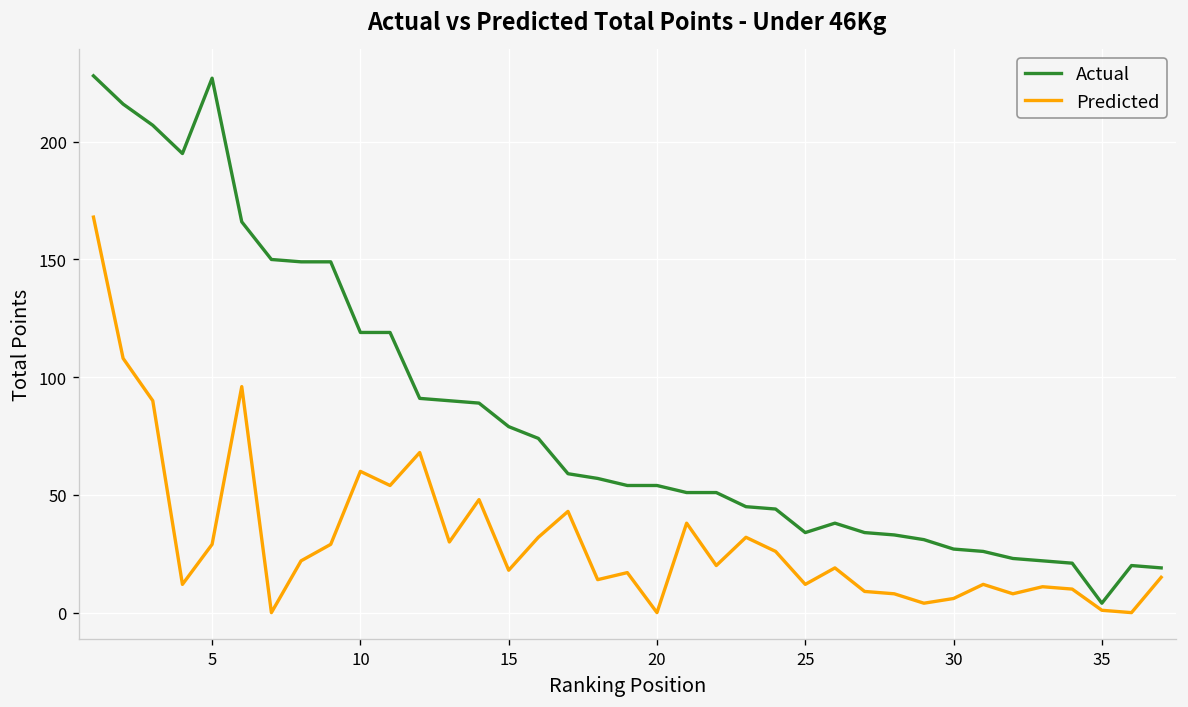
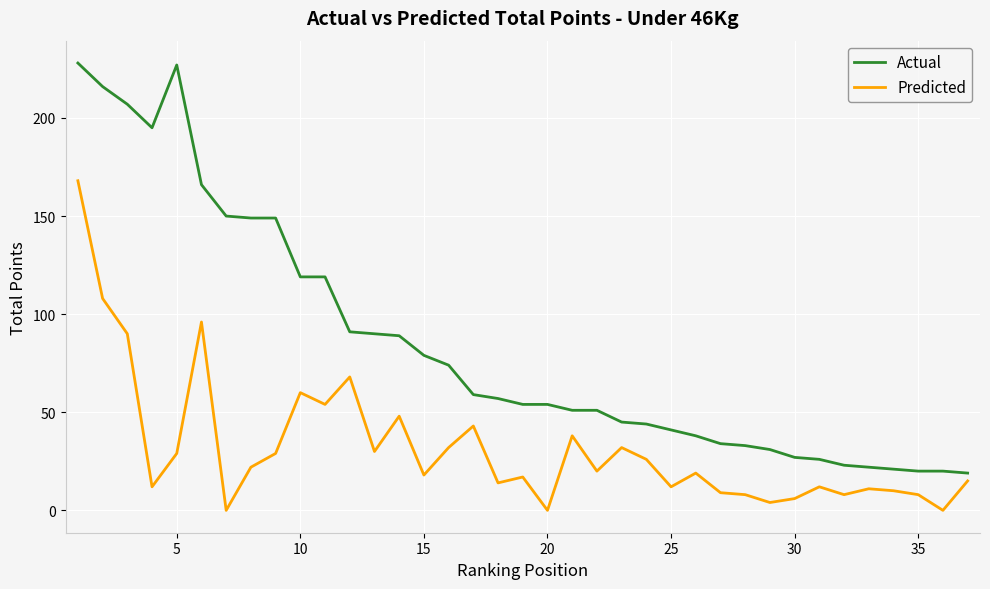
Actual, 25: 34 -> 41
Actual, 35: 4 -> 20
Predicted, 35: 1 -> 8
